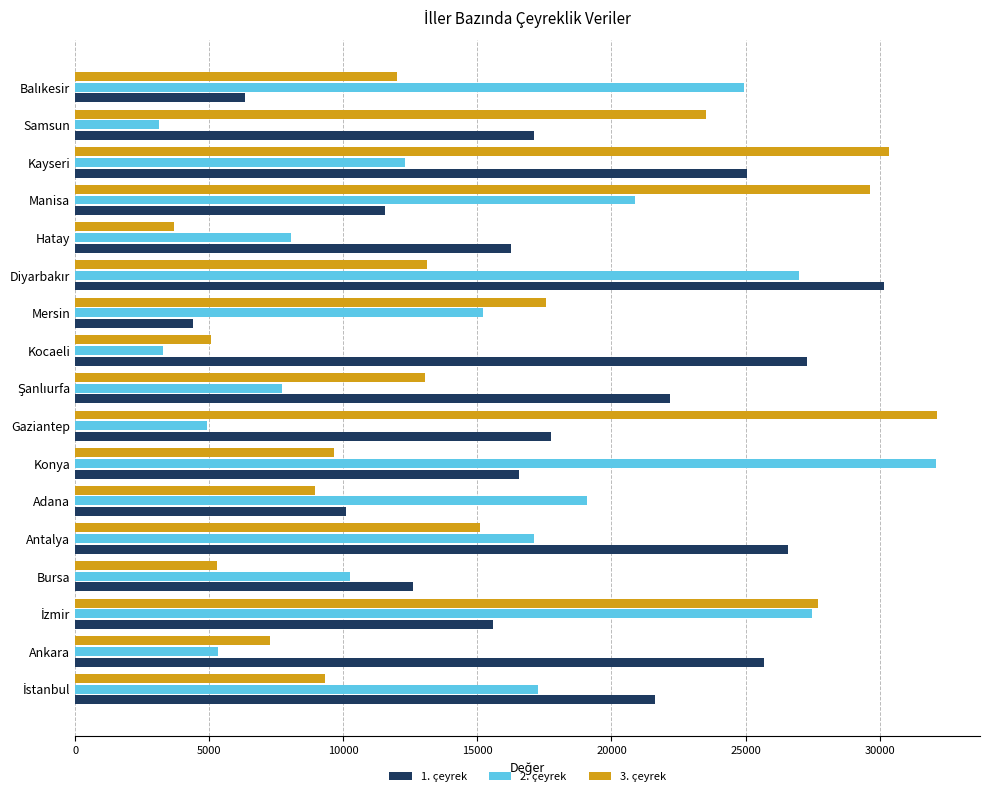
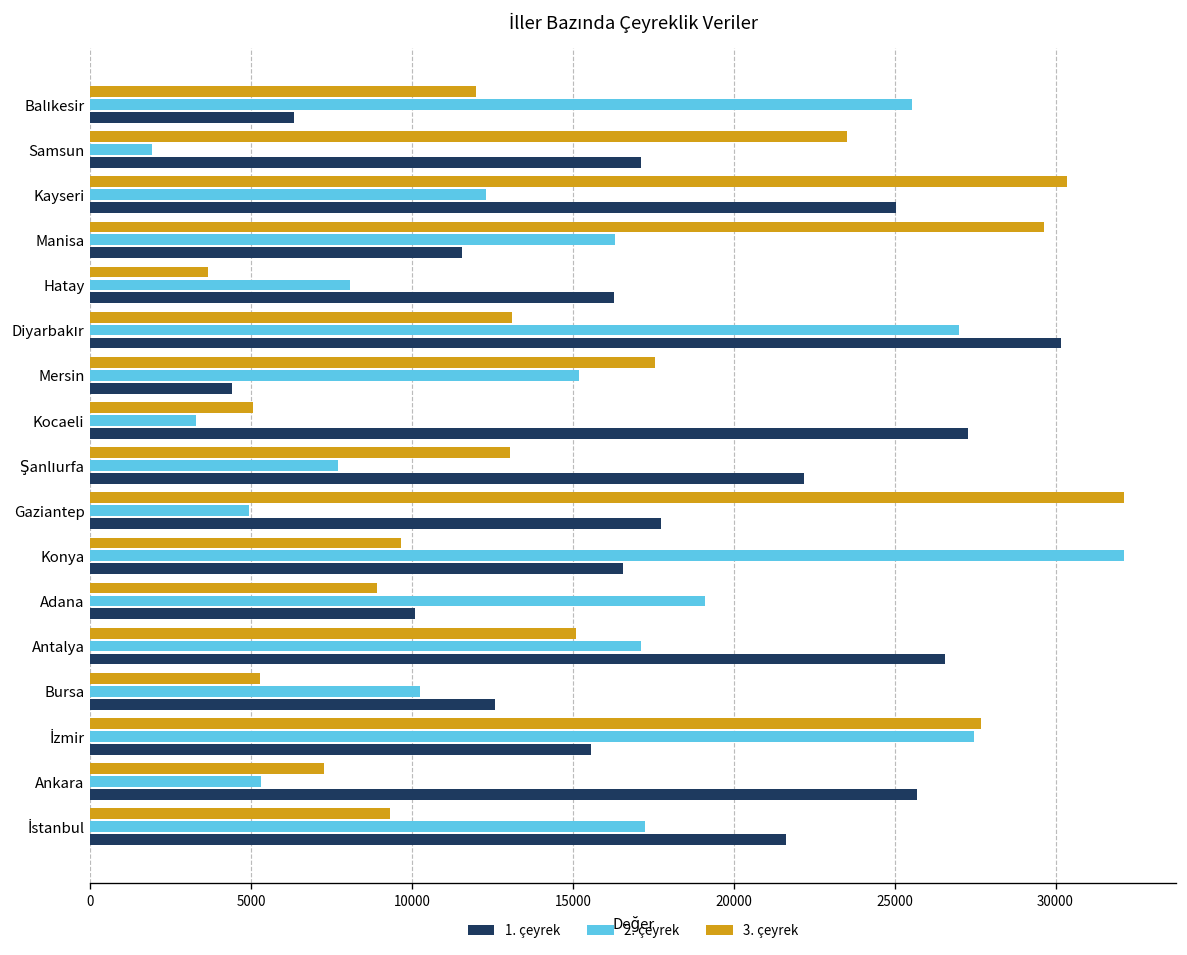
2. çeyrek, Balıkesir: 24900 -> 25500
2. çeyrek, Samsun: 3100 -> 1900
2. çeyrek, Manisa: 20900 -> 16300
